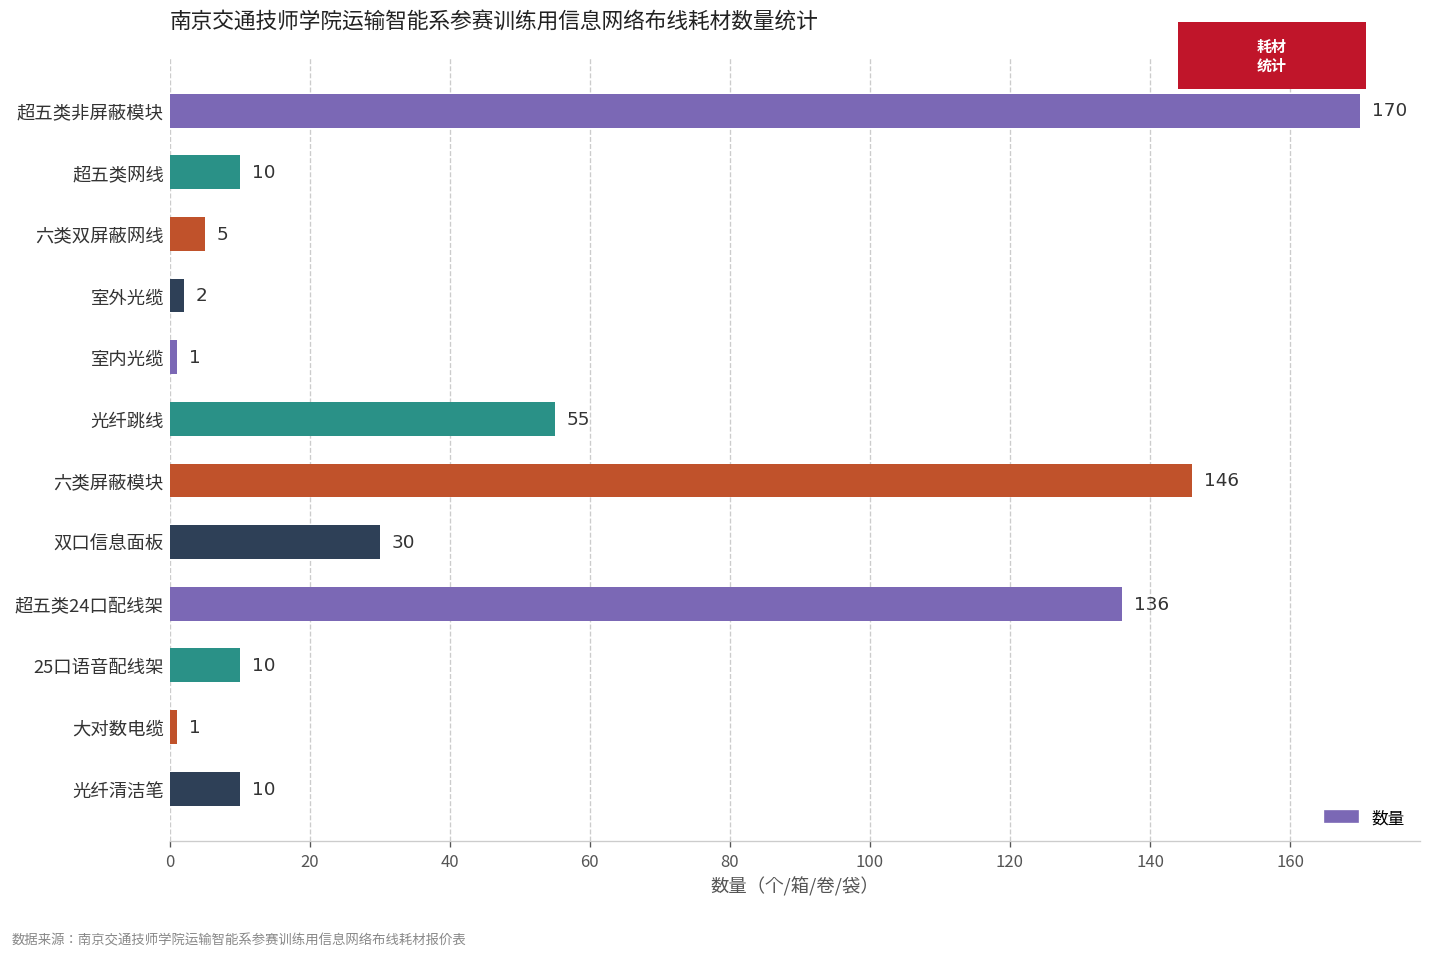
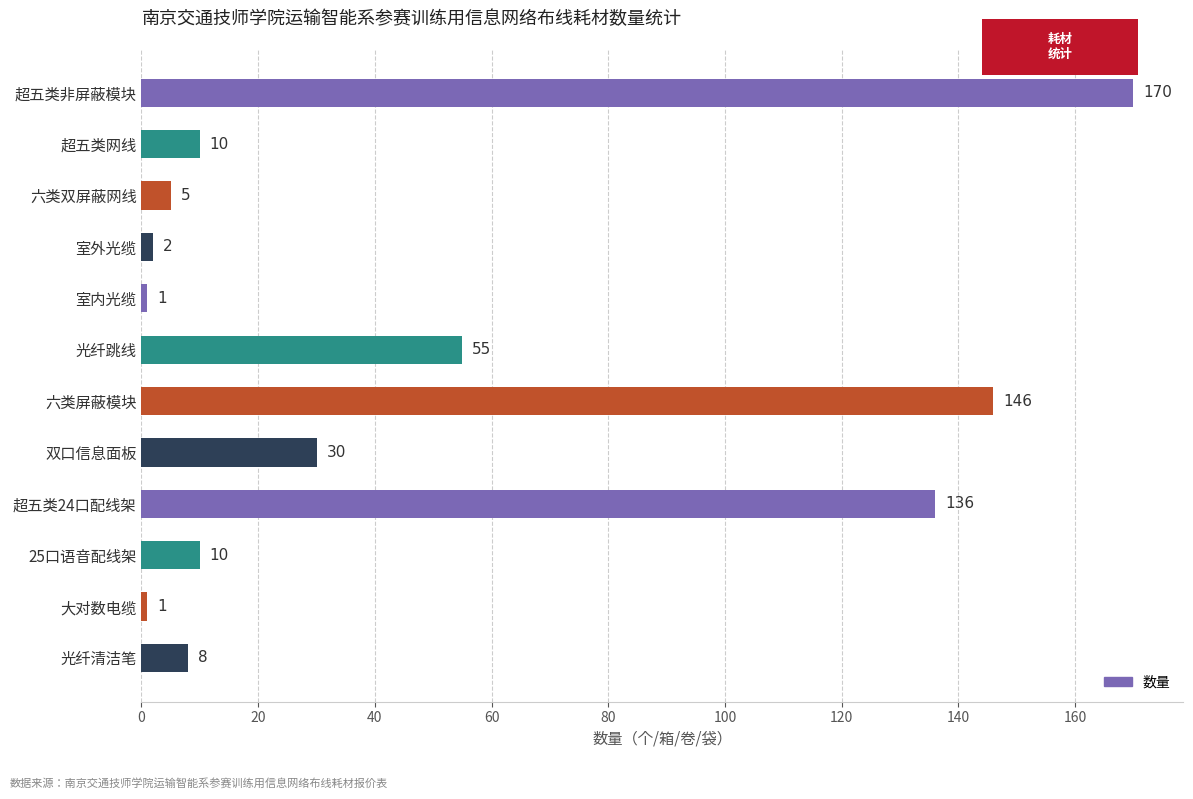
光纤清洁笔: 10 -> 8
